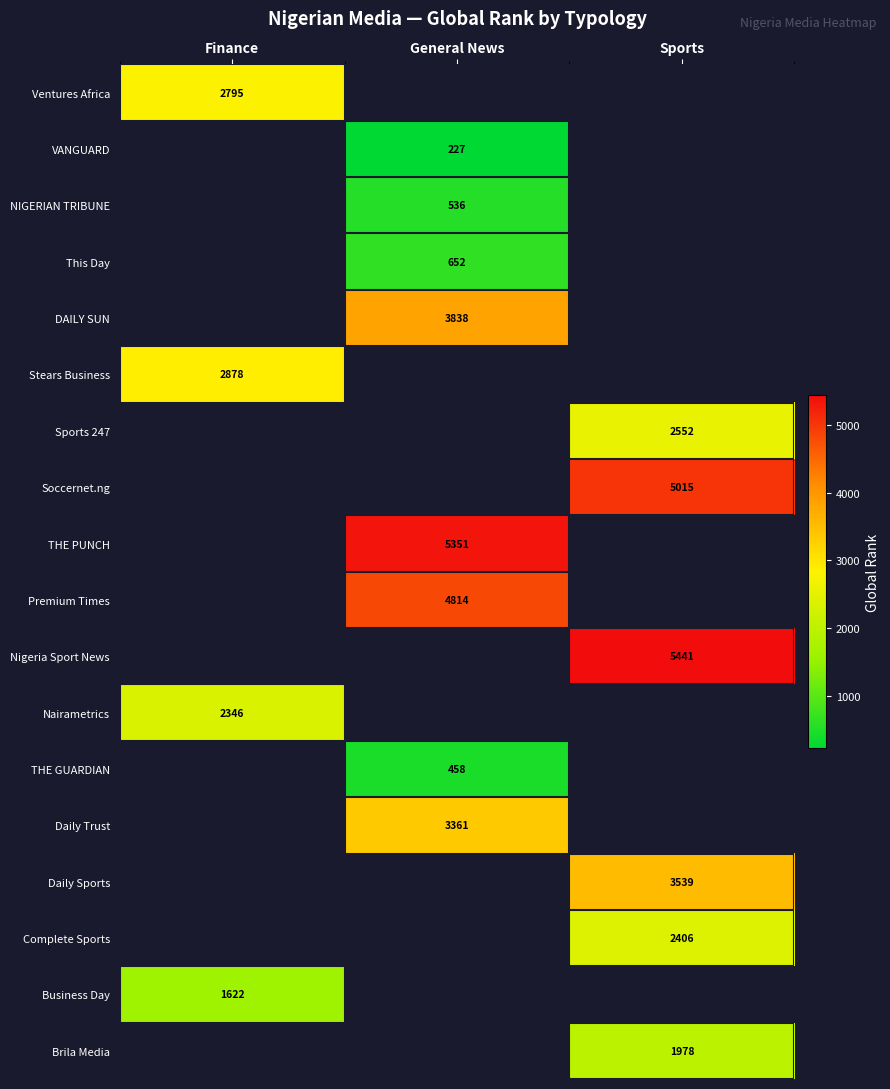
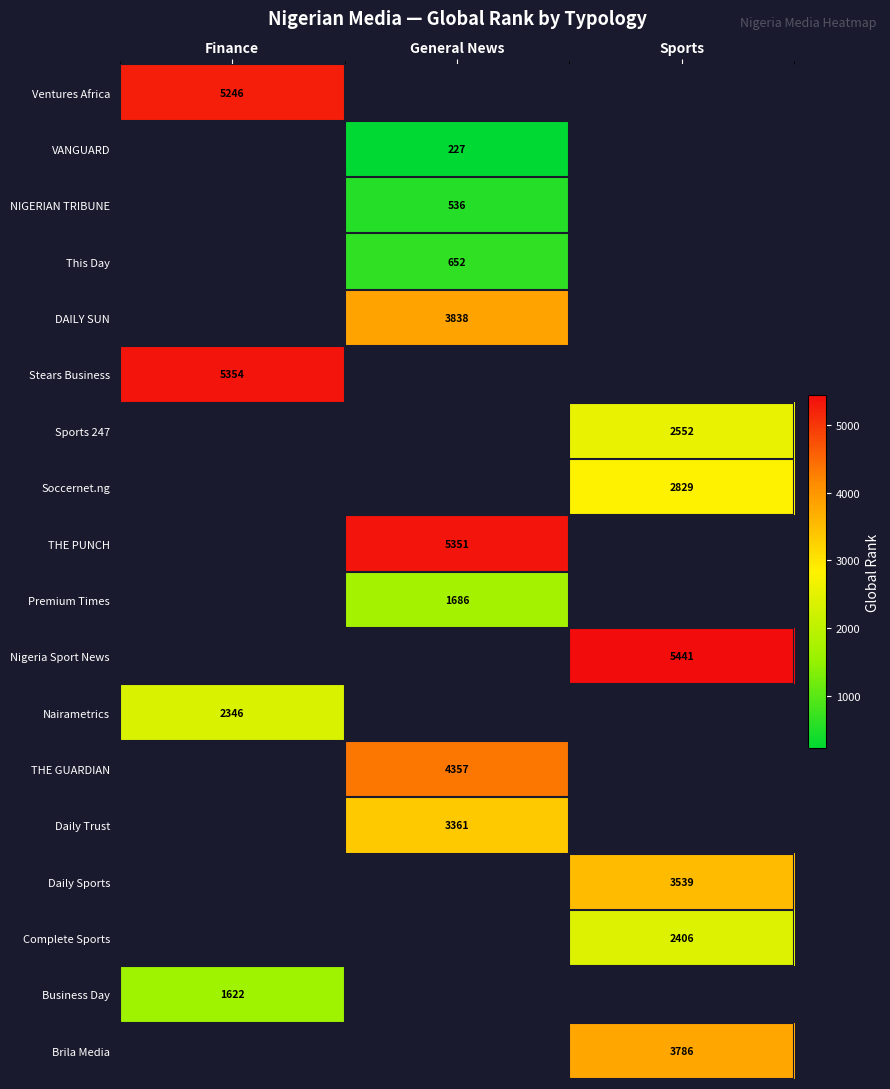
Ventures Africa, Finance: 2795 -> 5246
Stears Business, Finance: 2878 -> 5354
Soccernet.ng, Sports: 5015 -> 2829
Premium Times, General News: 4814 -> 1686
THE GUARDIAN, General News: 458 -> 4357
Brila Media, Sports: 1978 -> 3786
